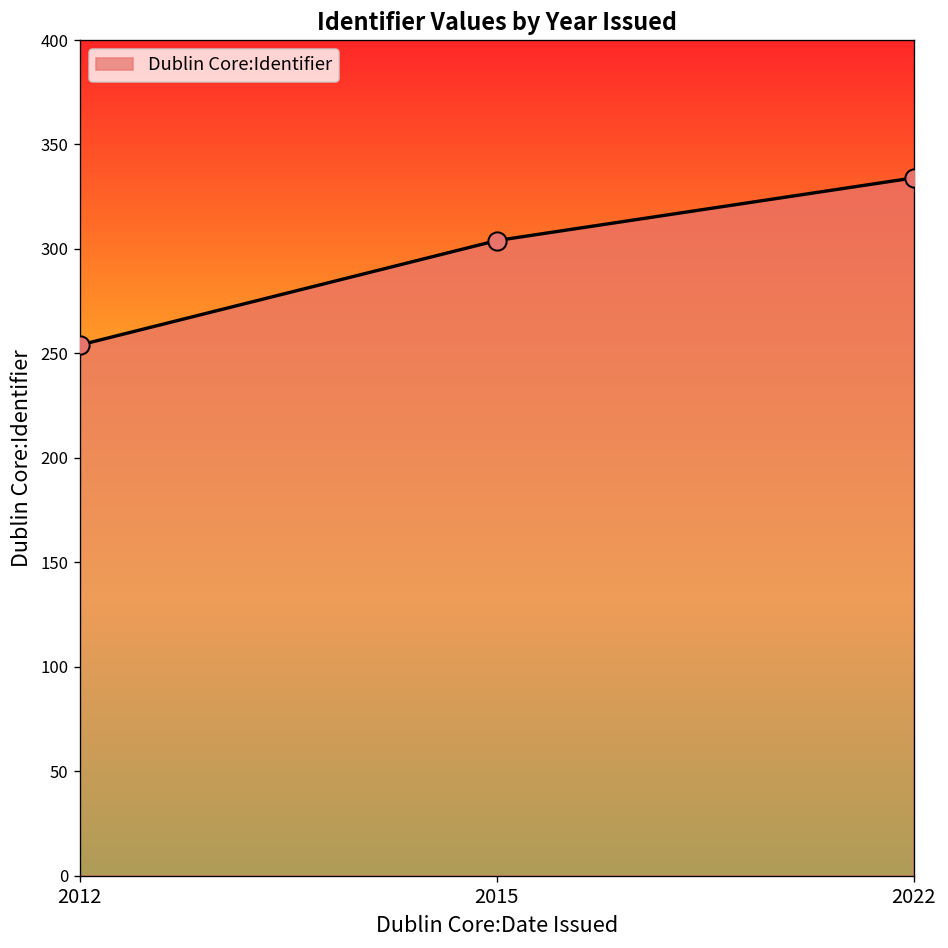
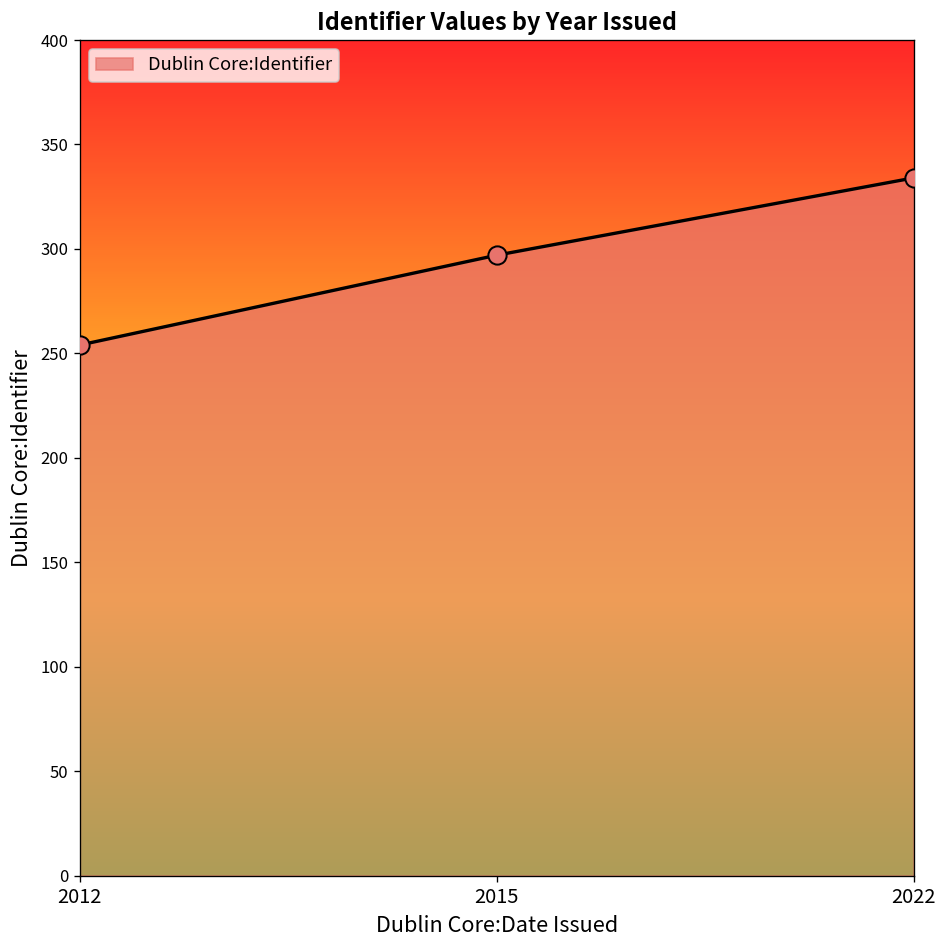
2015: 304 -> 297
